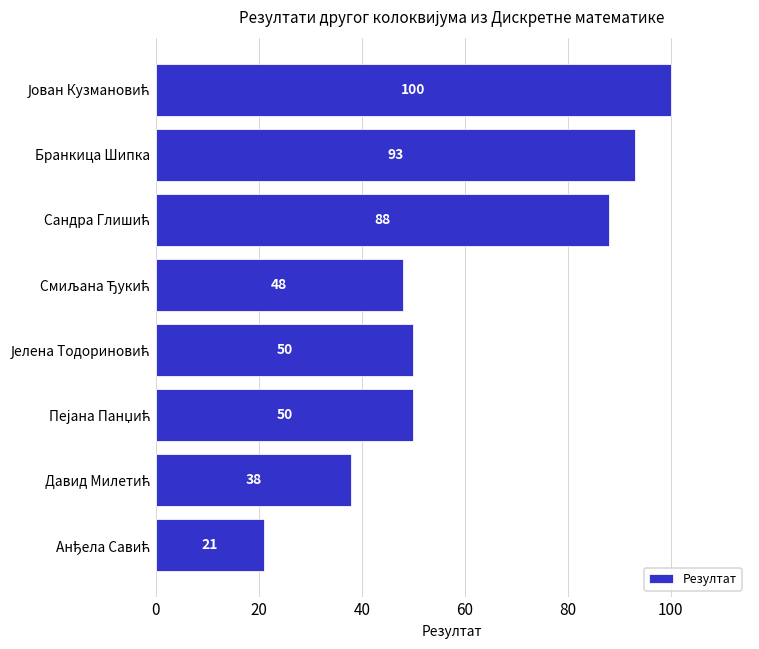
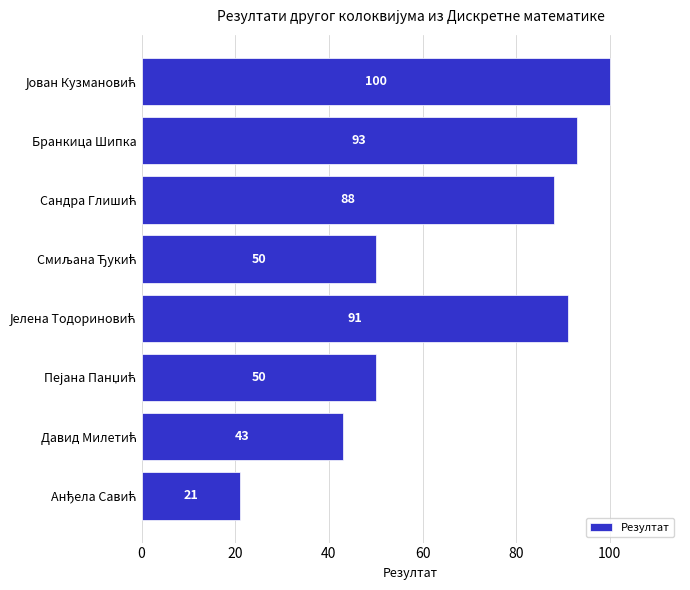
Смиљана Ђукић: 48 -> 50
Јелена Тодориновић: 50 -> 91
Давид Милетић: 38 -> 43
